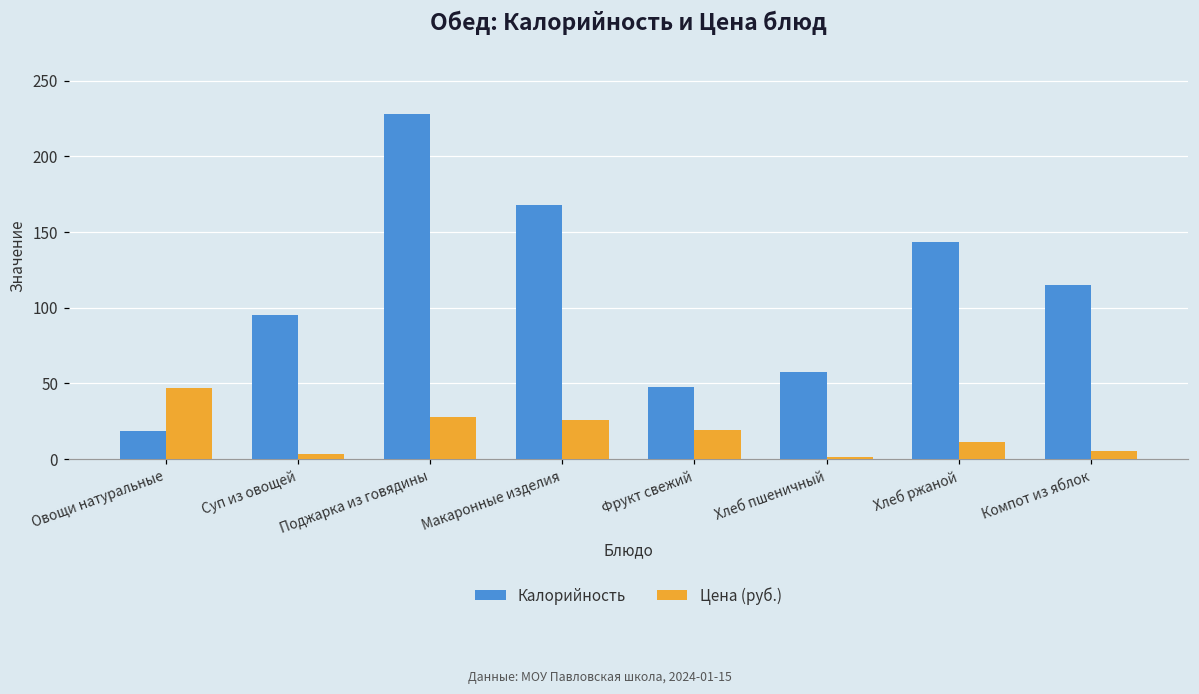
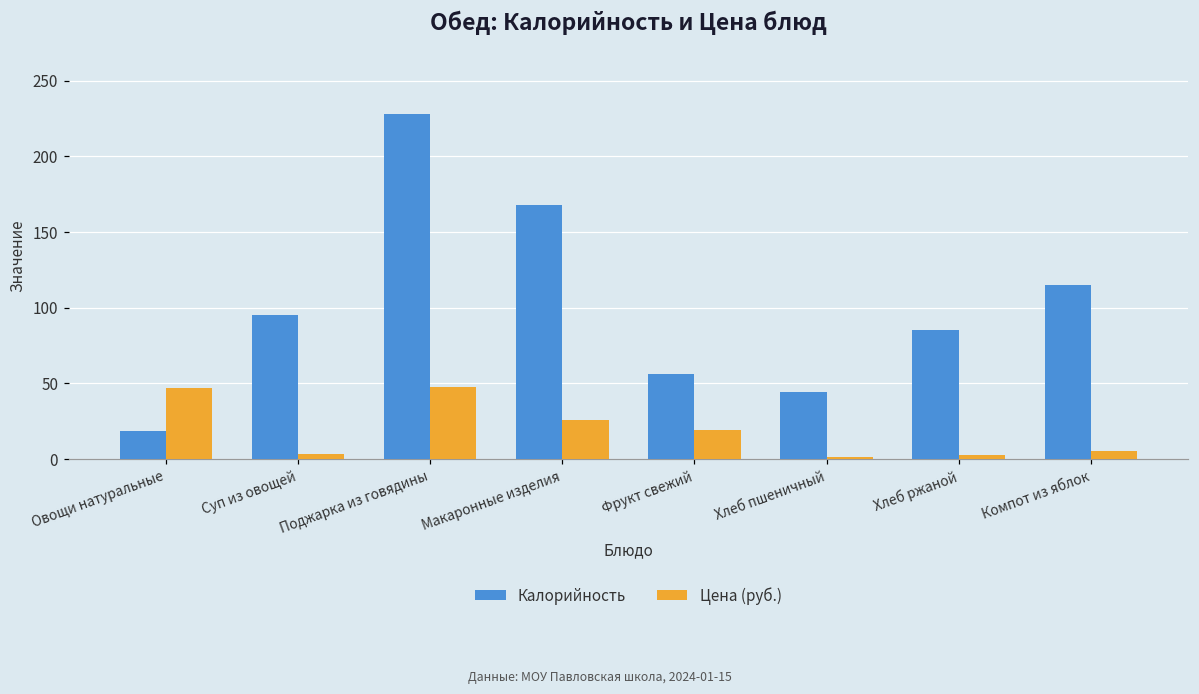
Цена (руб.), Поджарка из говядины: 28 -> 48
Калорийность, Фрукт свежий: 47 -> 56
Калорийность, Хлеб пшеничный: 58 -> 45
Калорийность, Хлеб ржаной: 143 -> 85
Цена (руб.), Хлеб ржаной: 11 -> 3
